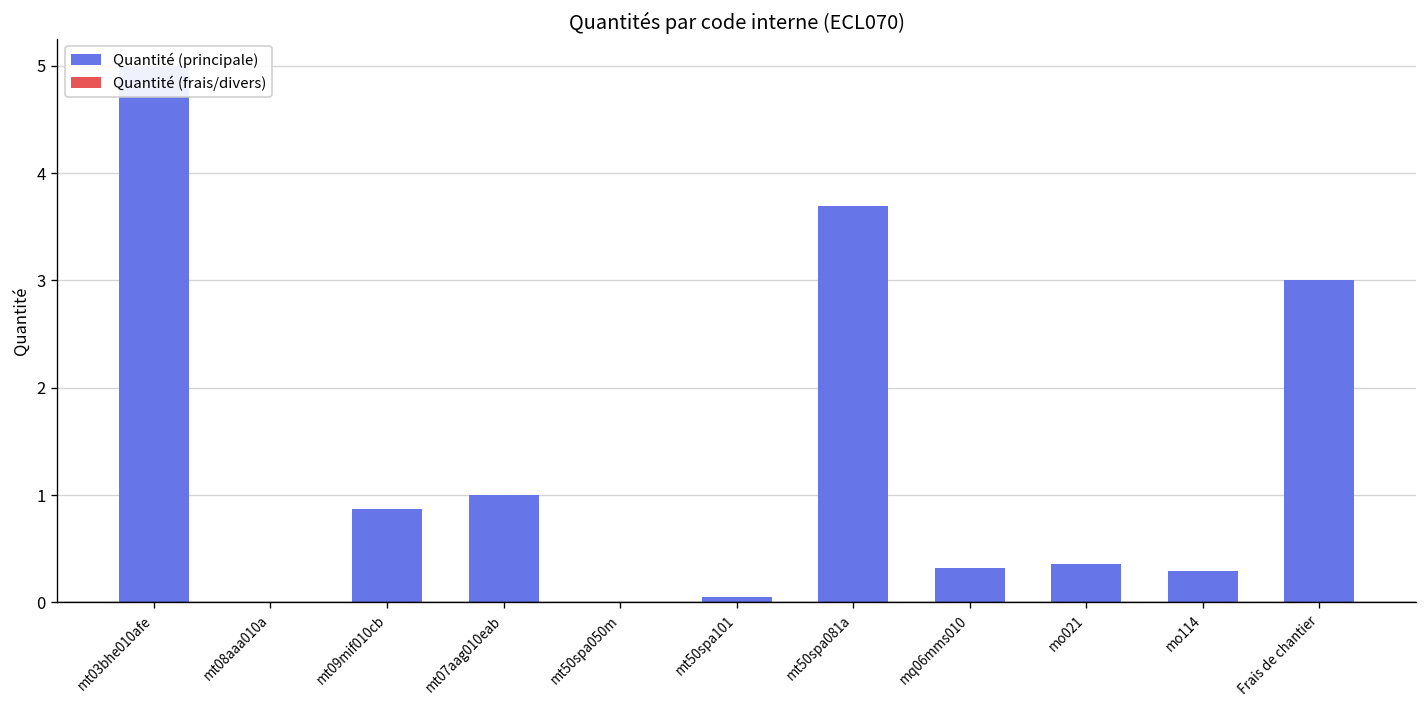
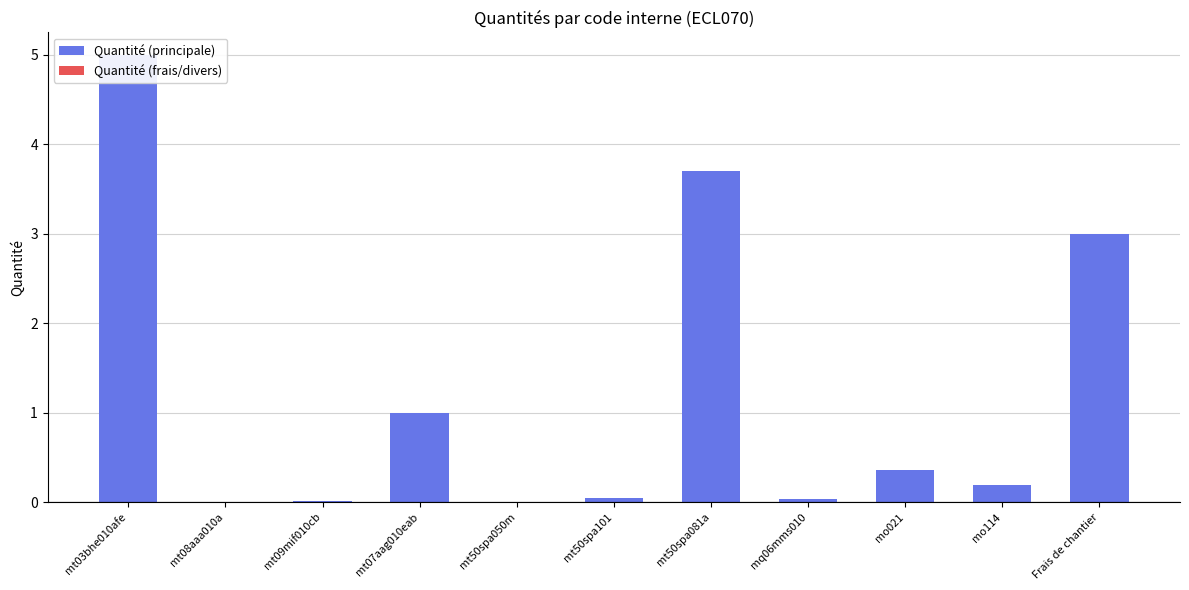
mt09mif010cb: 0.9 -> 0.0
mq06mms010: 0.3 -> 0.0
mo114: 0.3 -> 0.2
